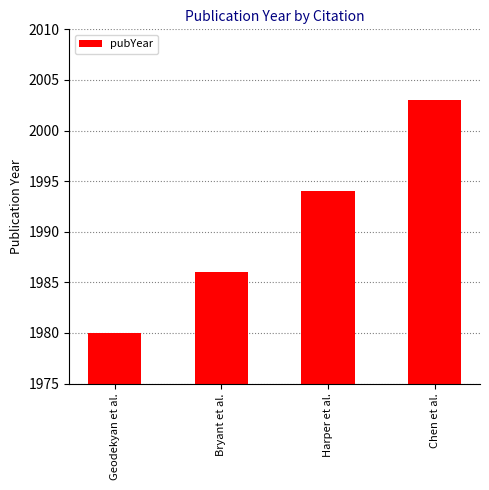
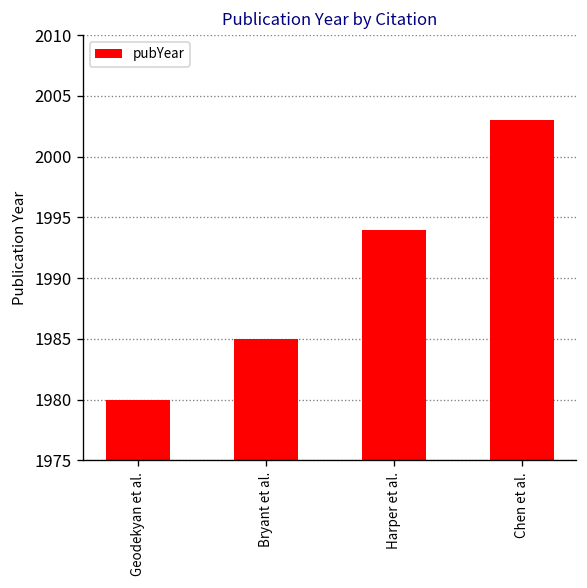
Bryant et al.: 1986 -> 1985
